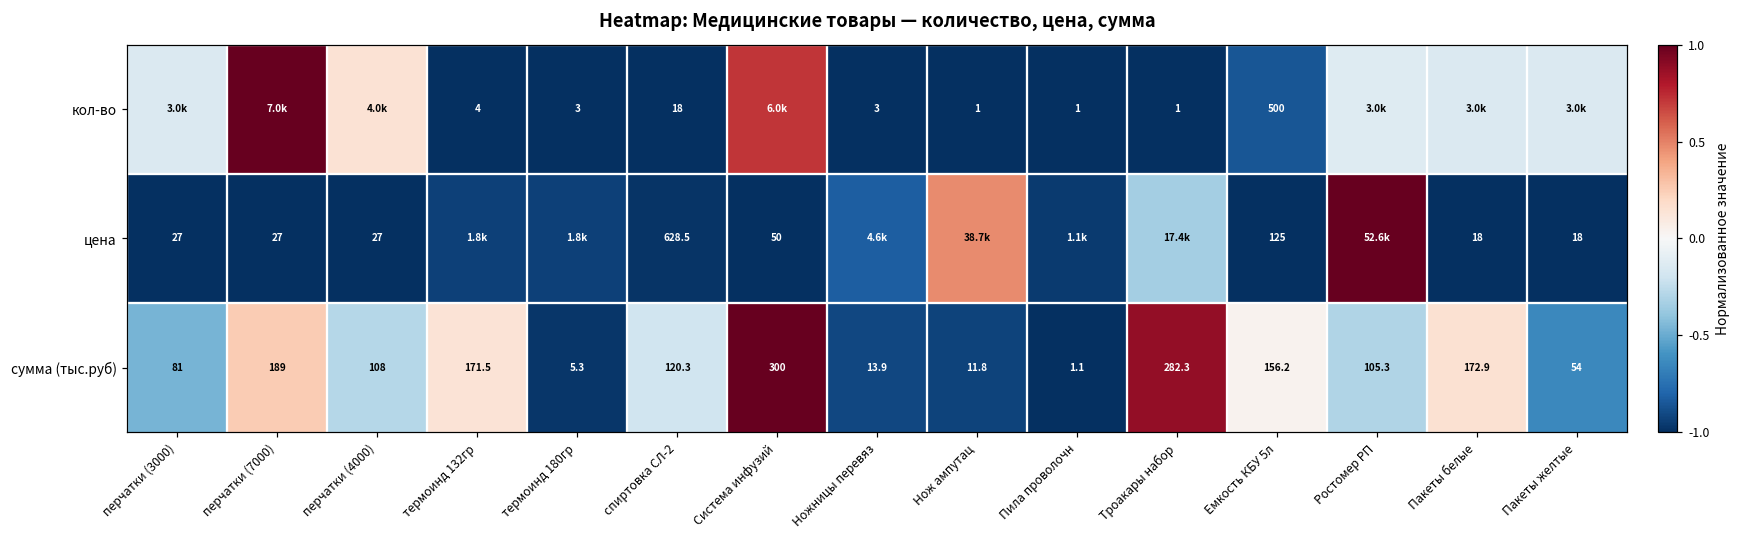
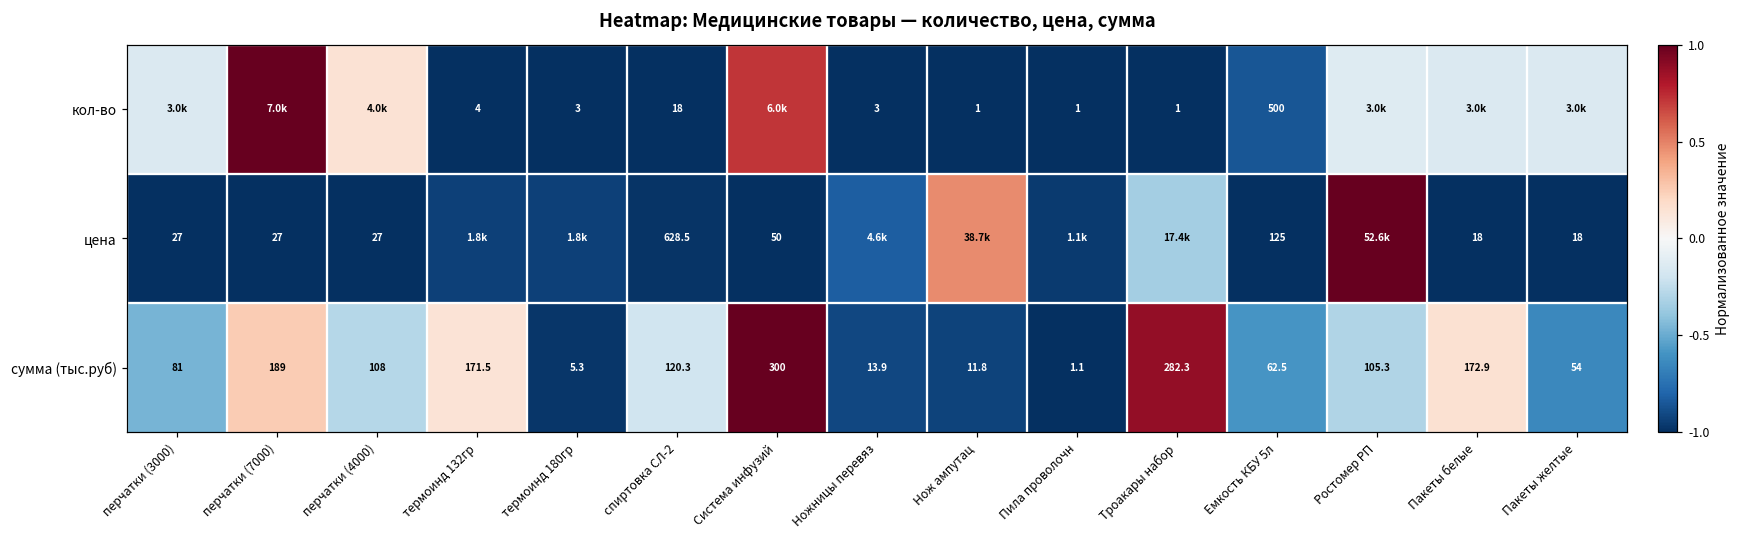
сумма (тыс.руб), Емкость КБУ 5л: 156.2 -> 62.5
